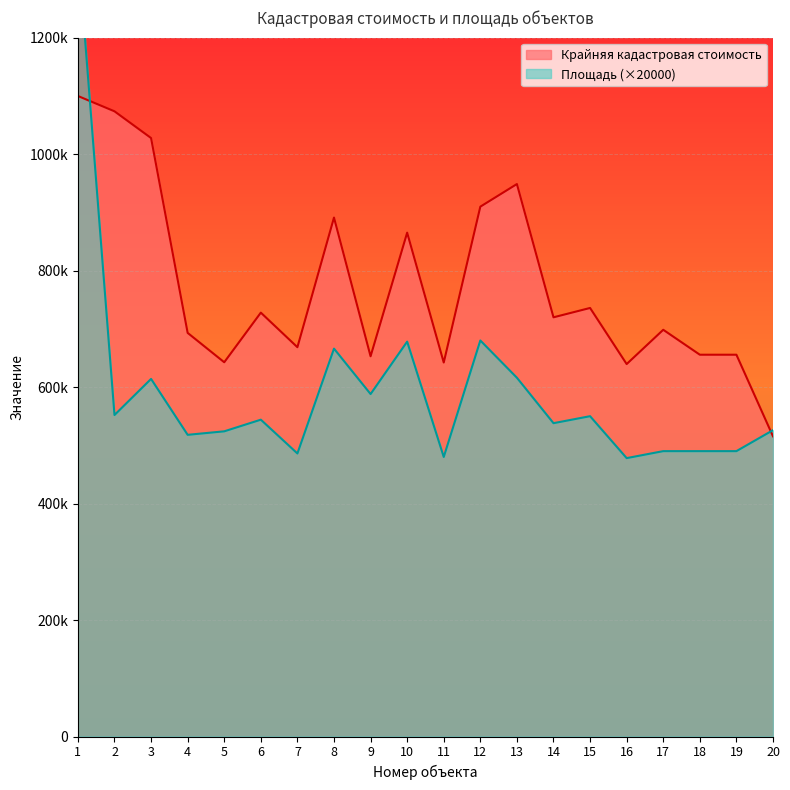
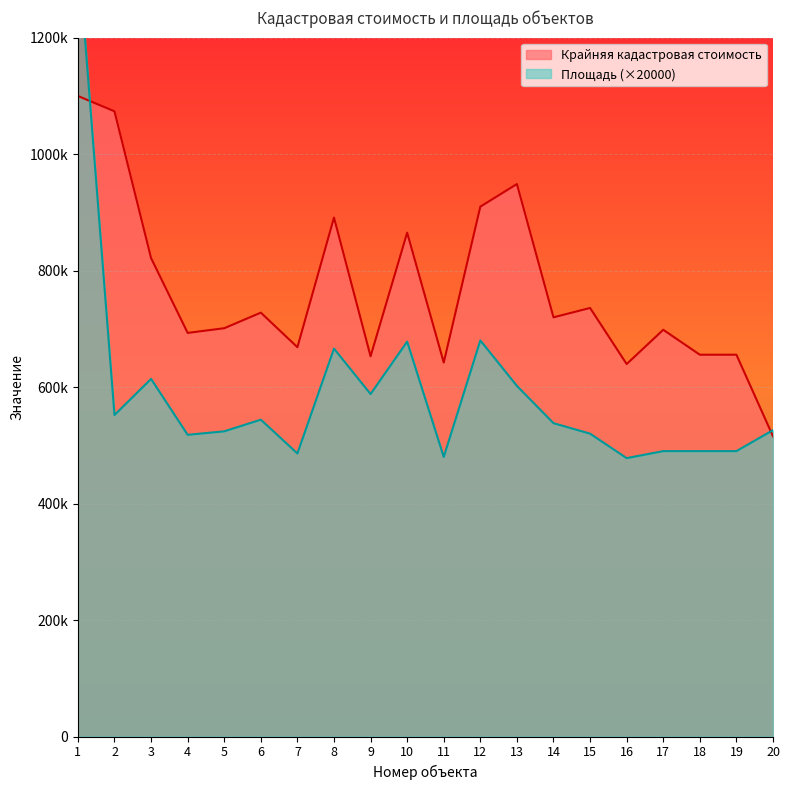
Крайняя кадастровая стоимость, 3: 1030000 -> 820000
Крайняя кадастровая стоимость, 5: 640000 -> 700000
Площадь (×20000), 13: 620000 -> 600000
Площадь (×20000), 15: 550000 -> 520000
